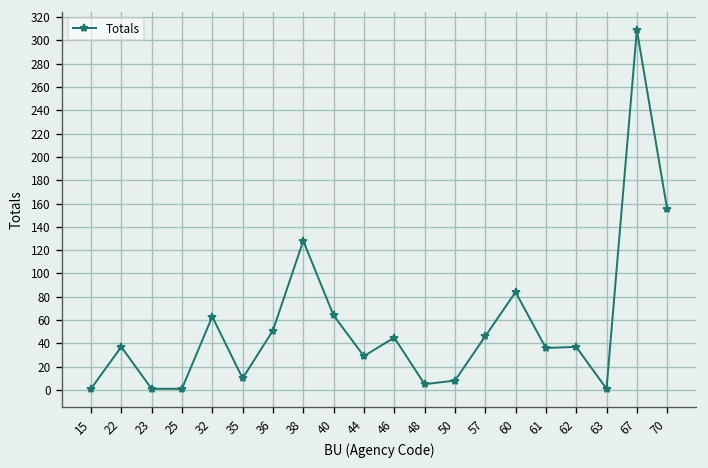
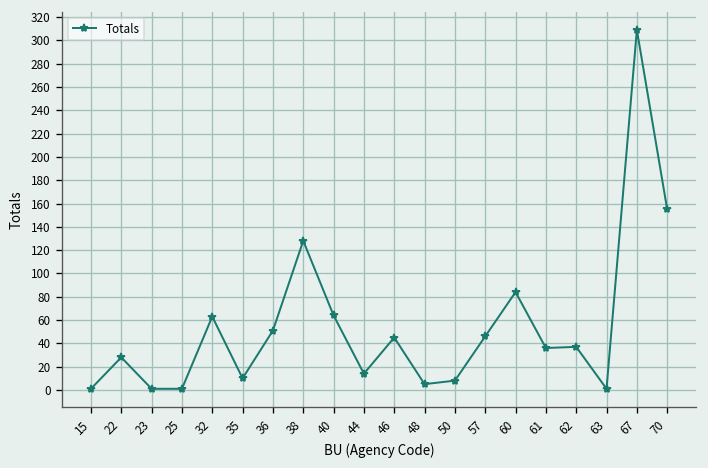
22: 40 -> 30
44: 30 -> 10
